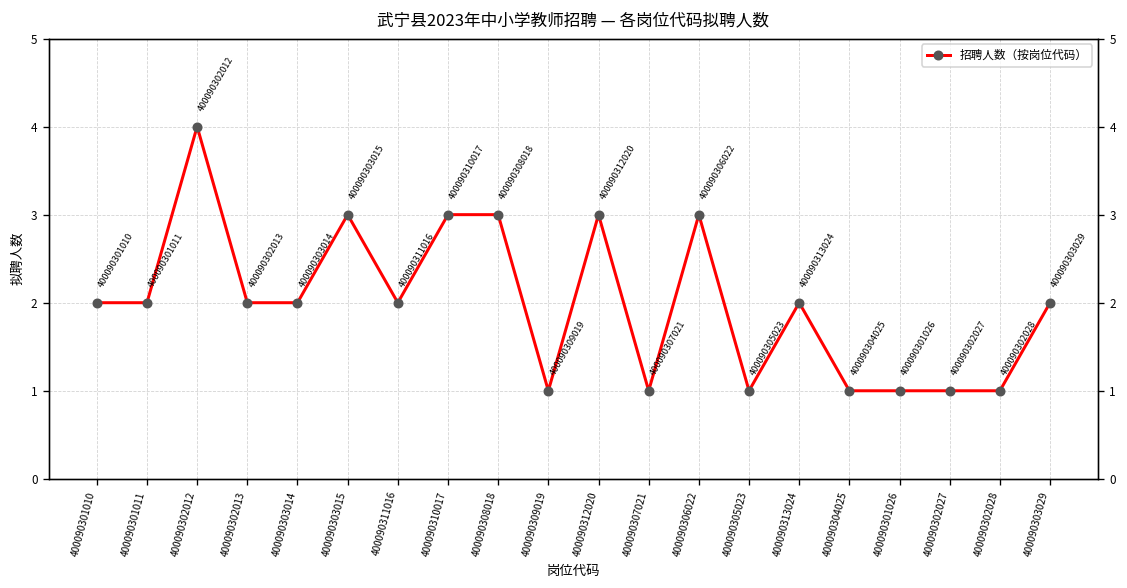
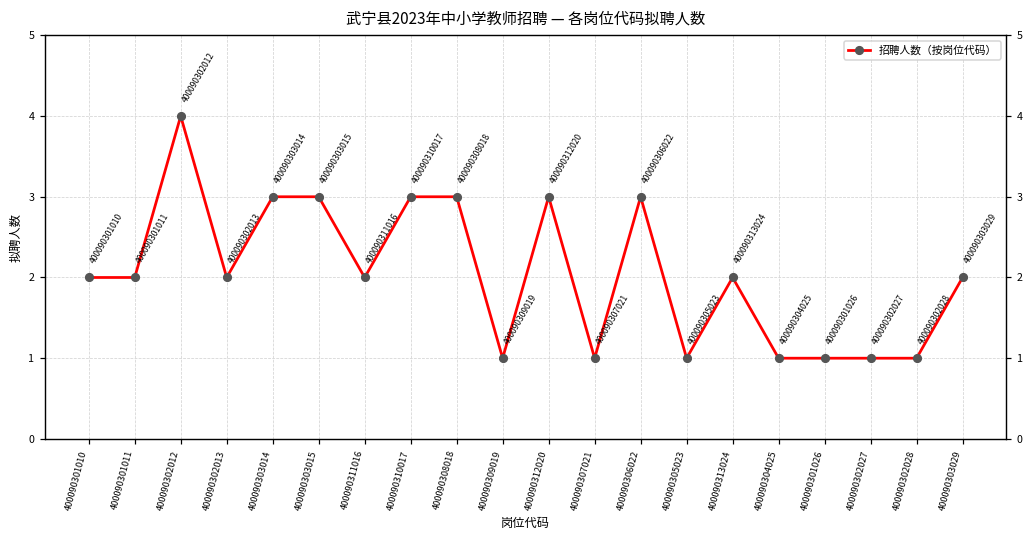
400090303014: 2 -> 3
